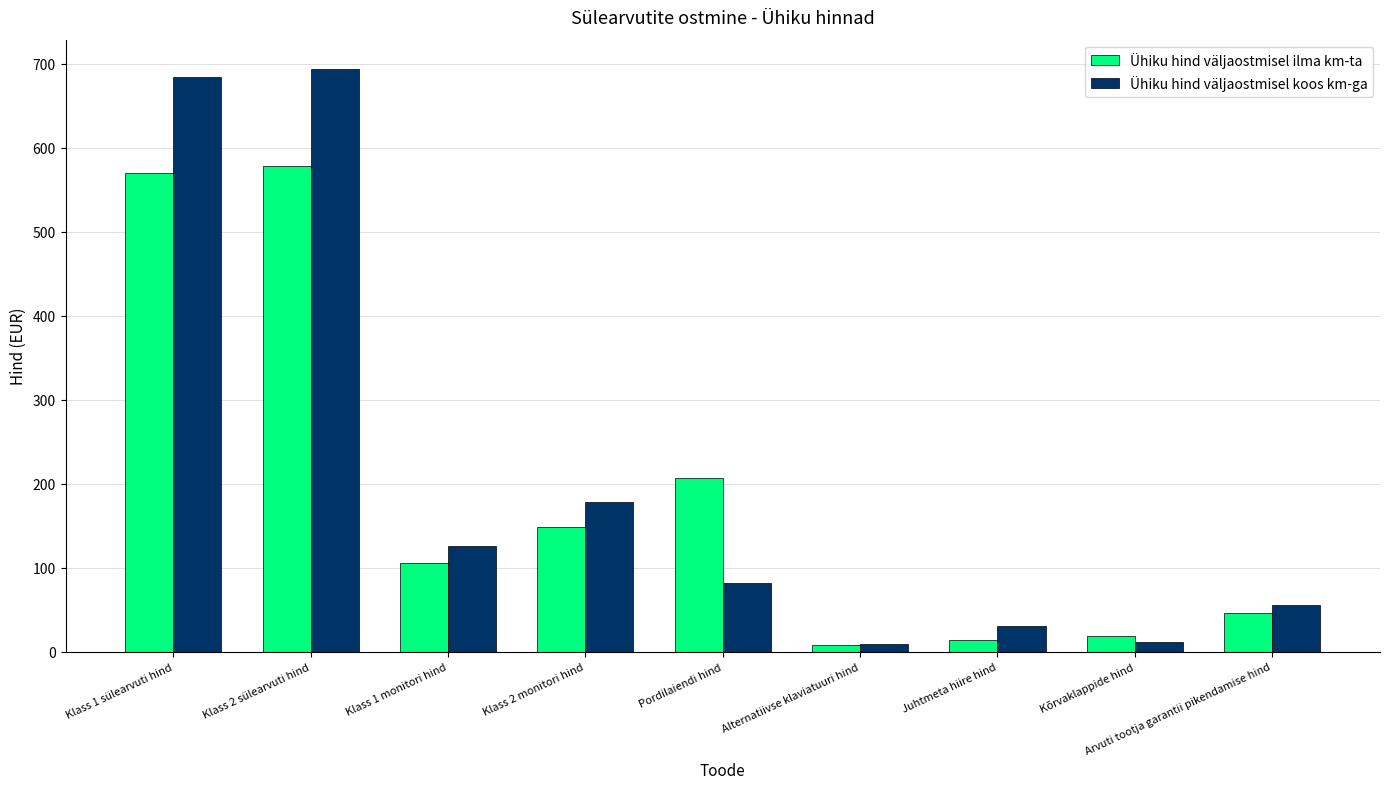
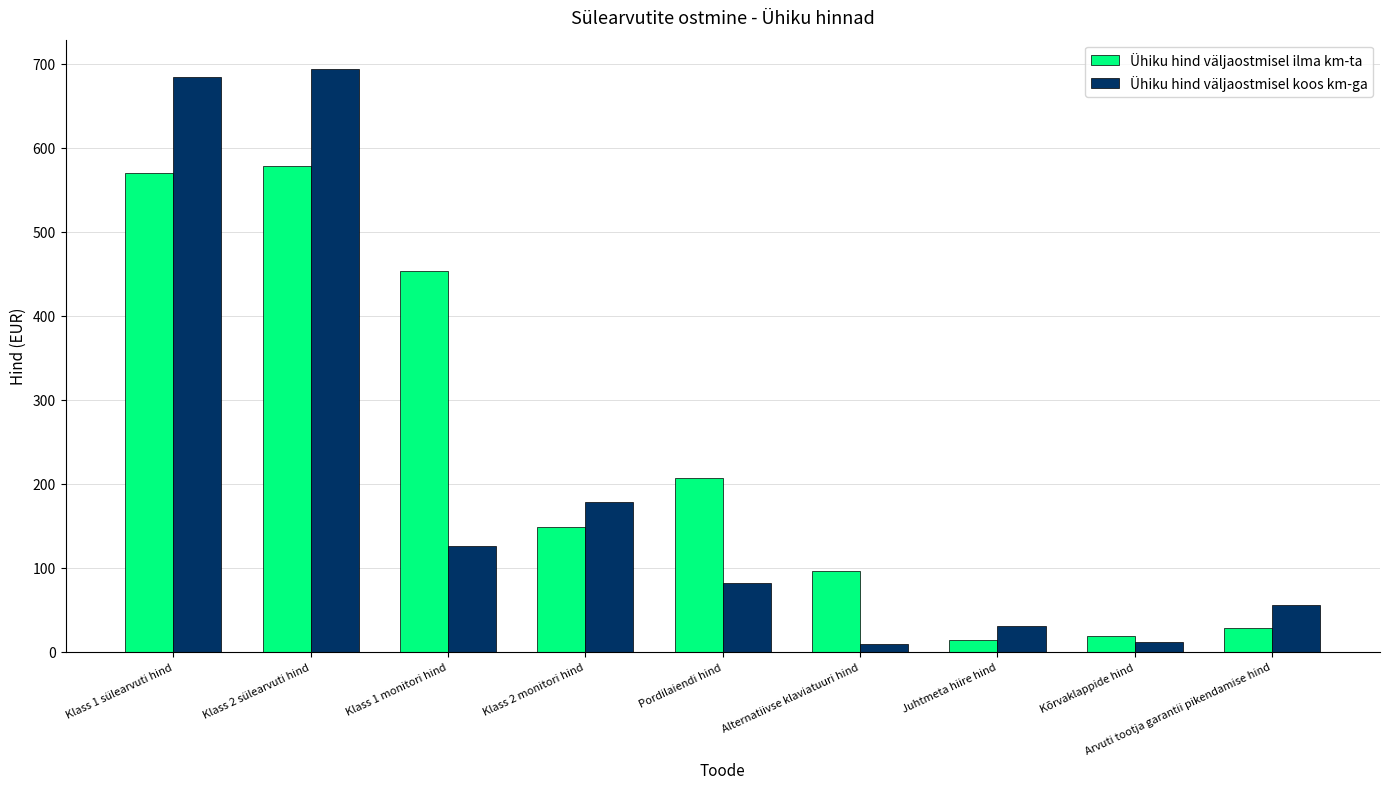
Ühiku hind väljaostmisel ilma km-ta, Klass 1 monitori hind: 110 -> 450
Ühiku hind väljaostmisel ilma km-ta, Alternatiivse klaviatuuri hind: 10 -> 100
Ühiku hind väljaostmisel ilma km-ta, Arvuti tootja garantii pikendamise hind: 50 -> 30
